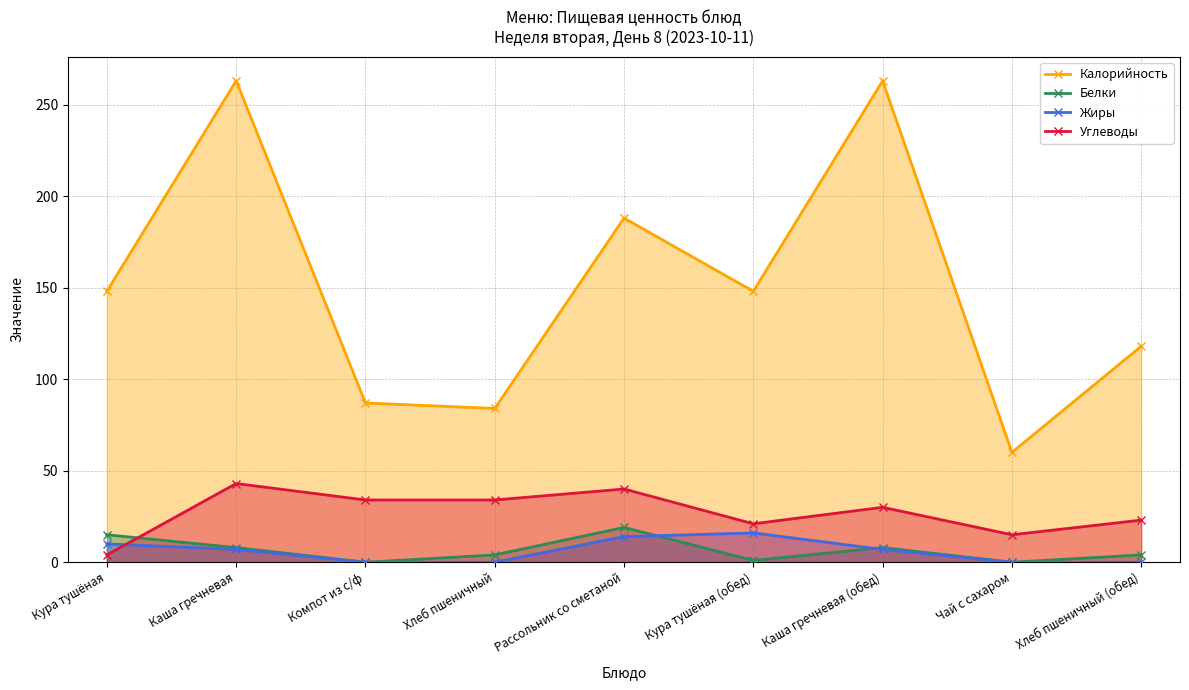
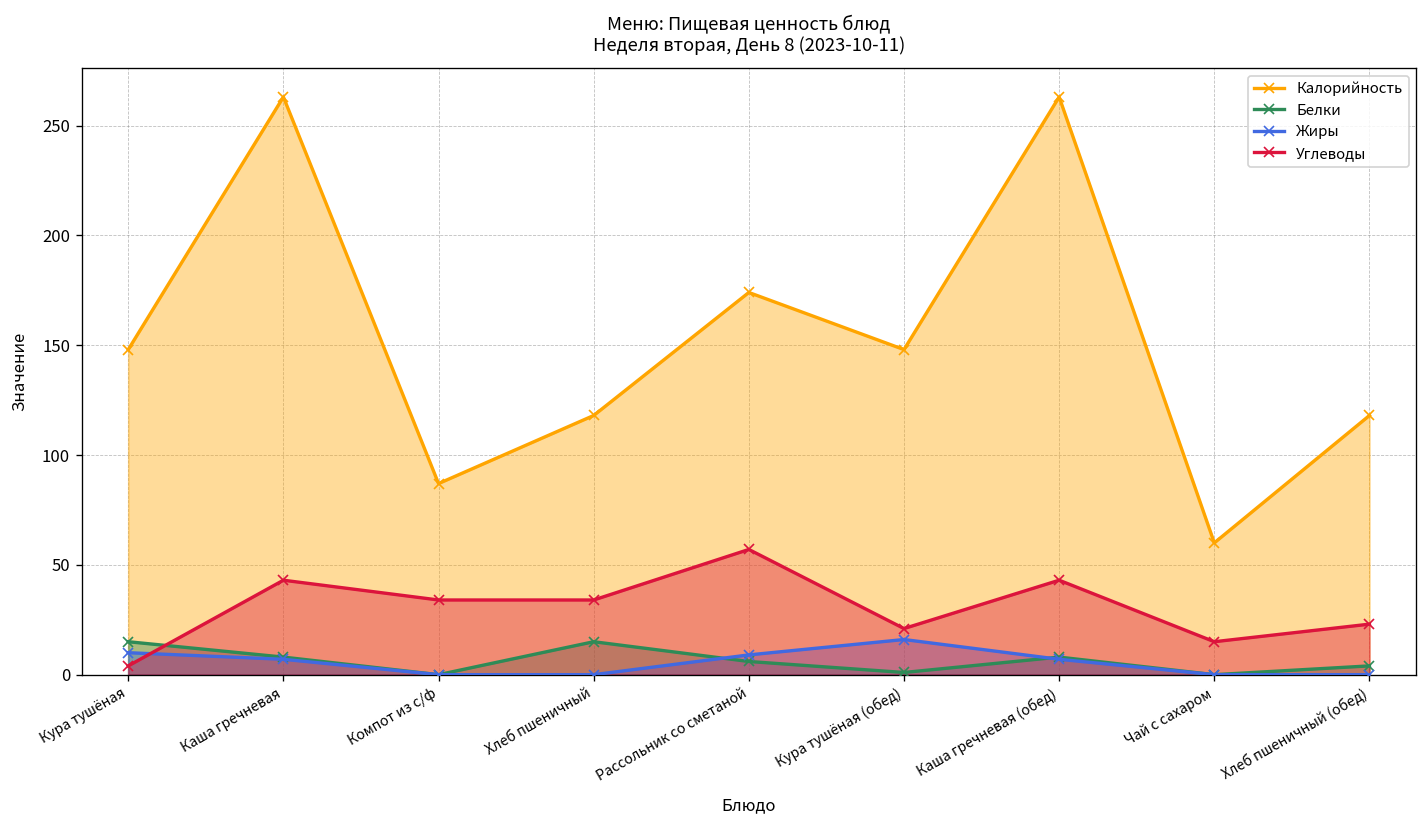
Калорийность, Хлеб пшеничный: 84 -> 118
Белки, Хлеб пшеничный: 4 -> 15
Калорийность, Рассольник со сметаной: 188 -> 174
Белки, Рассольник со сметаной: 19 -> 6
Жиры, Рассольник со сметаной: 14 -> 9
Углеводы, Рассольник со сметаной: 40 -> 57
Углеводы, Каша гречневая (обед): 30 -> 43
